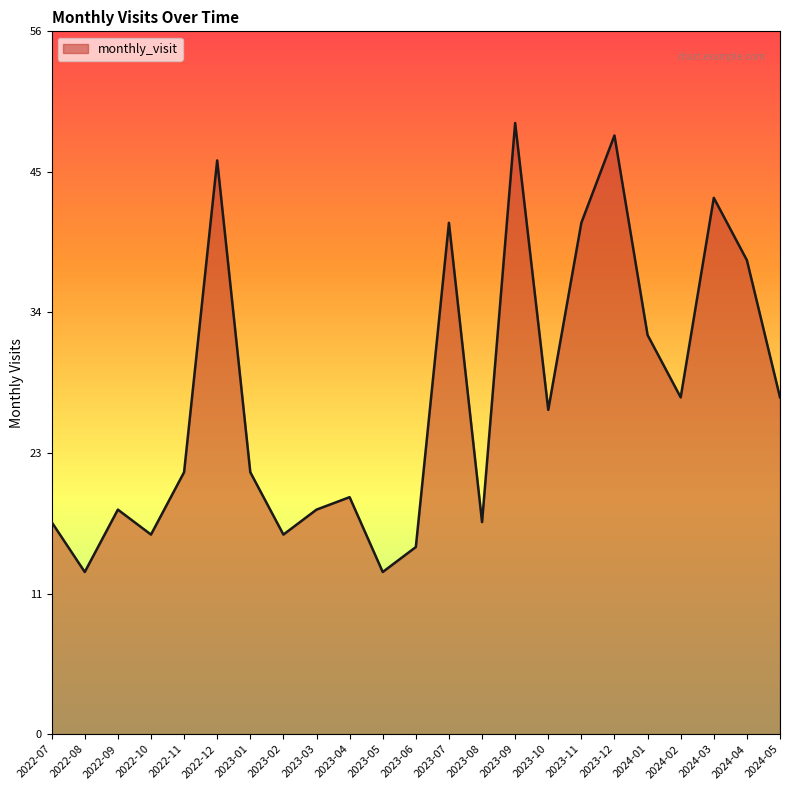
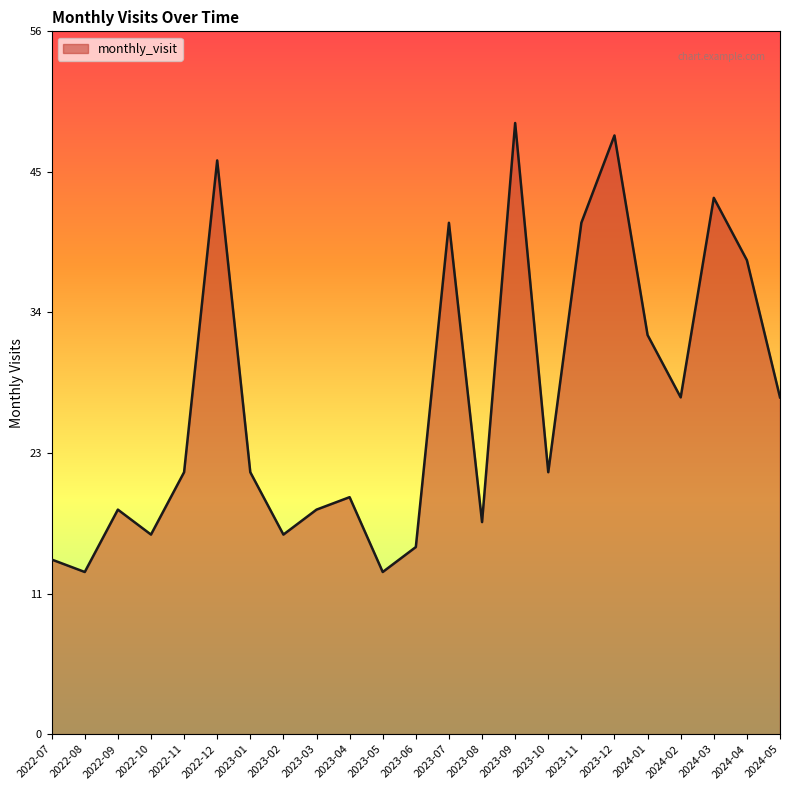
2022-07: 17 -> 14
2023-10: 26 -> 21
